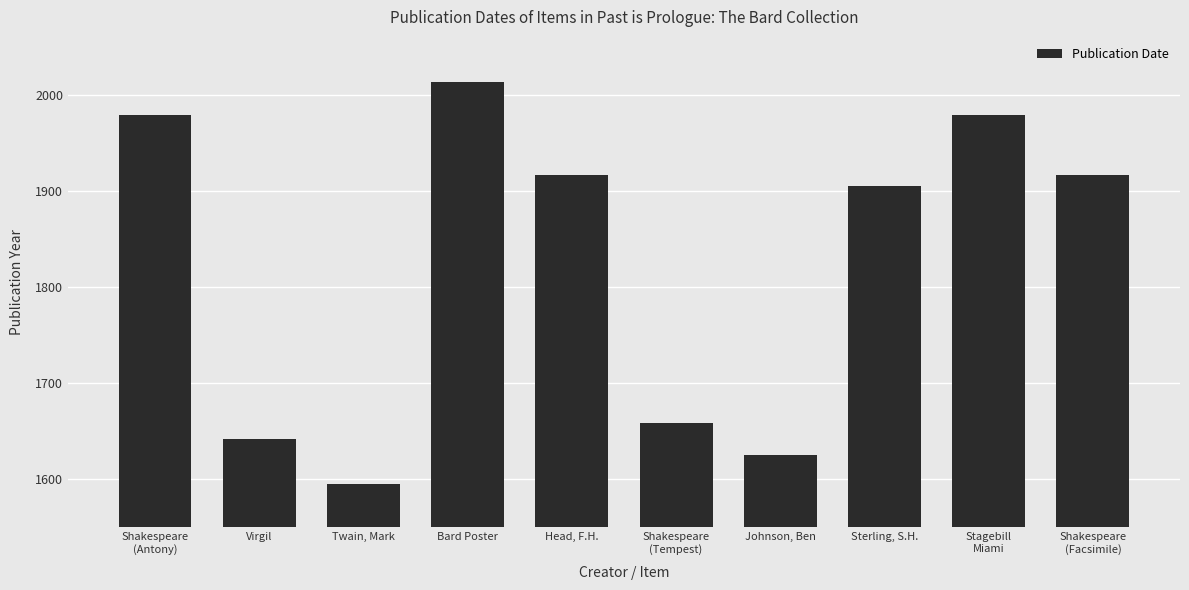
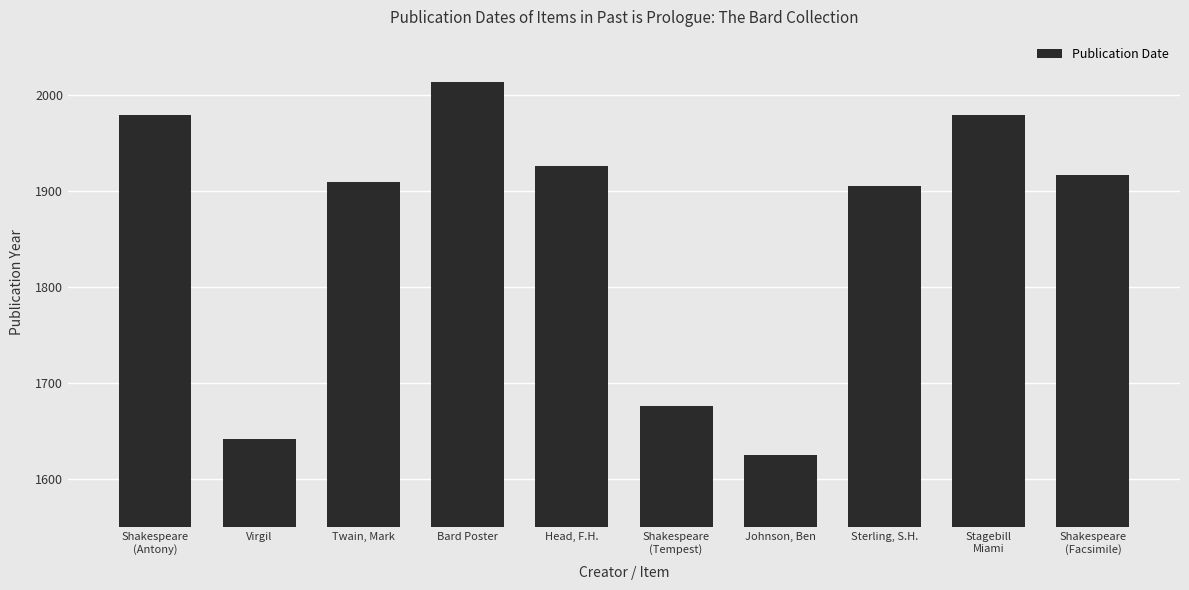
Twain, Mark: 1600 -> 1910
Head, F.H.: 1920 -> 1930
Shakespeare (Tempest): 1660 -> 1680
